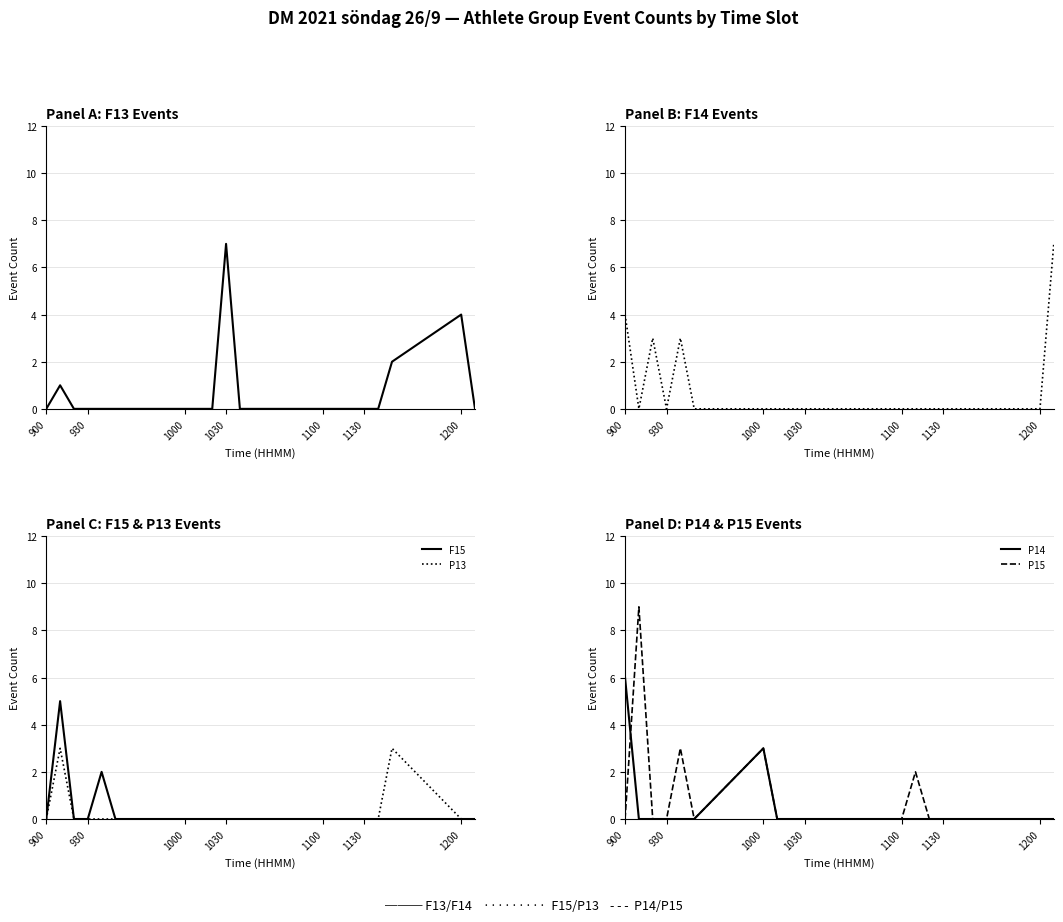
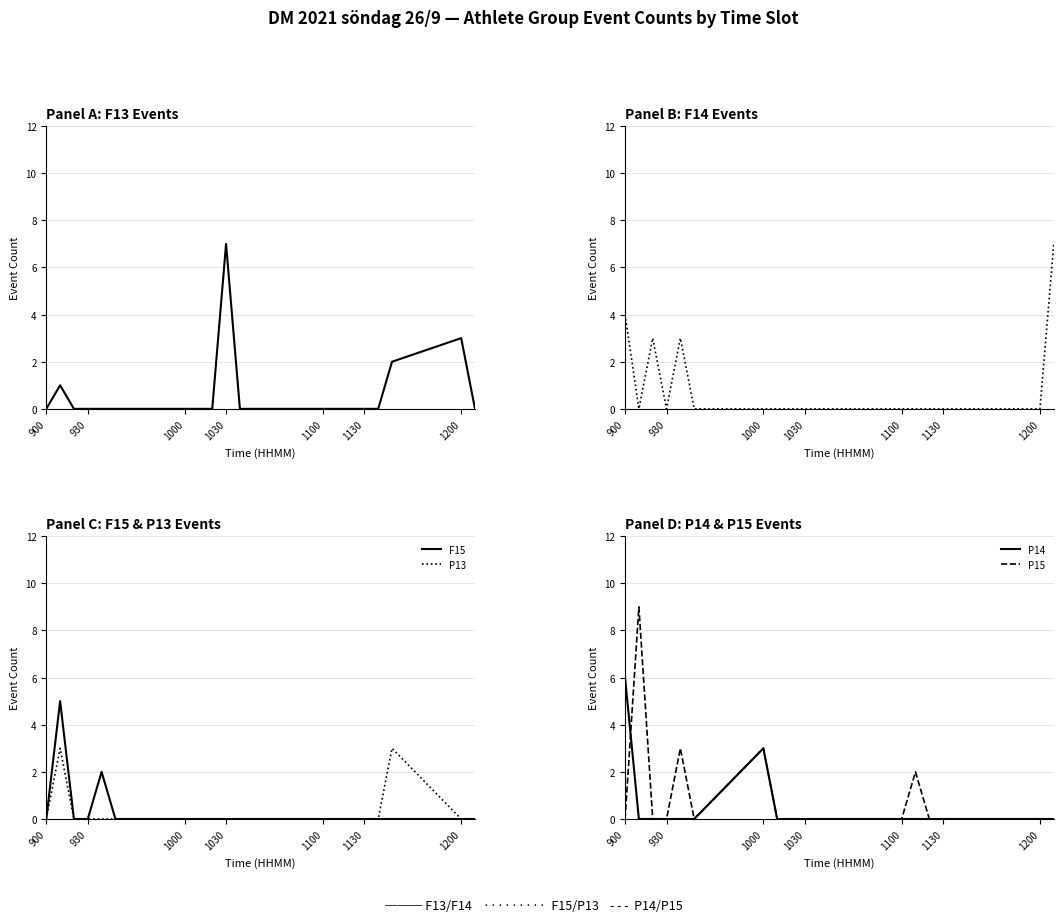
Panel A: F13 Events, 1200: 4 -> 3
